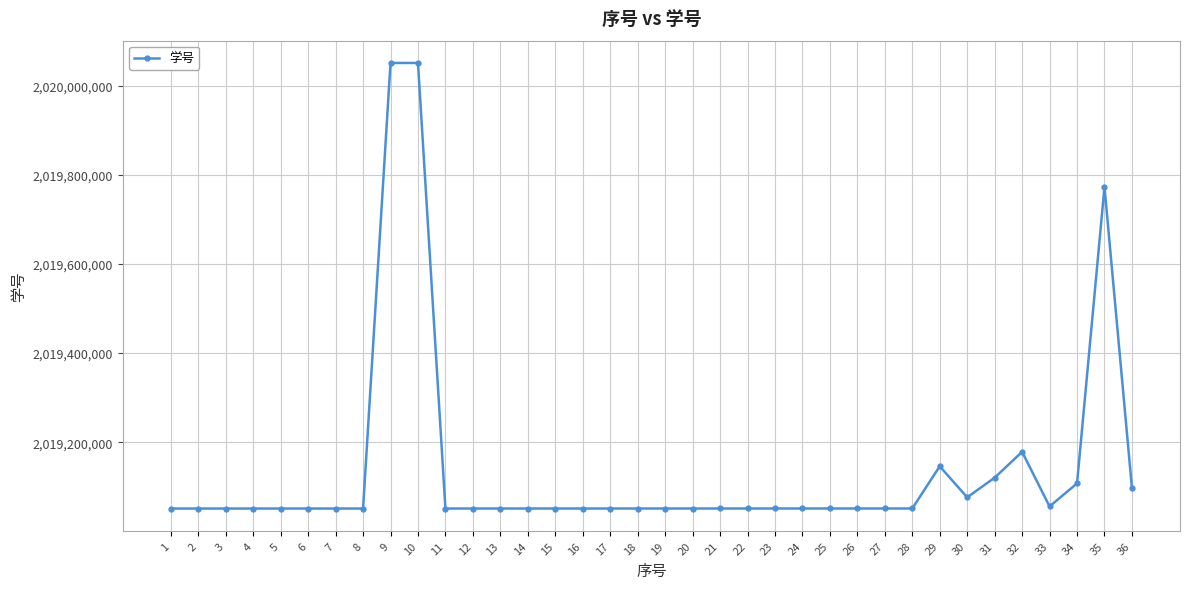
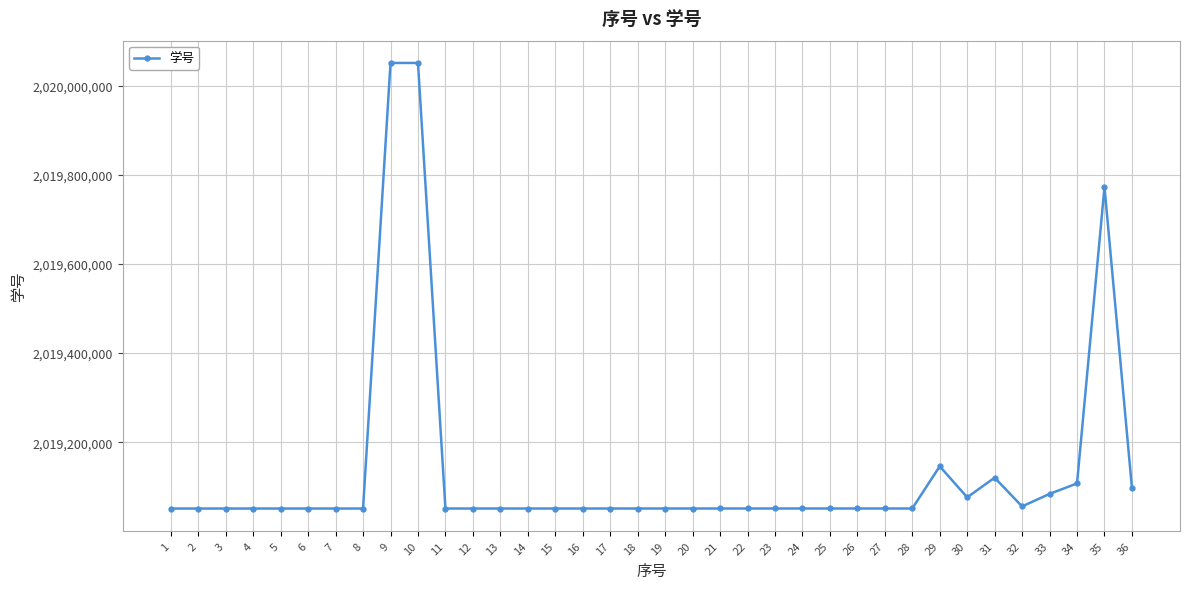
32: 2,019,180,000 -> 2,019,060,000
33: 2,019,060,000 -> 2,019,080,000
